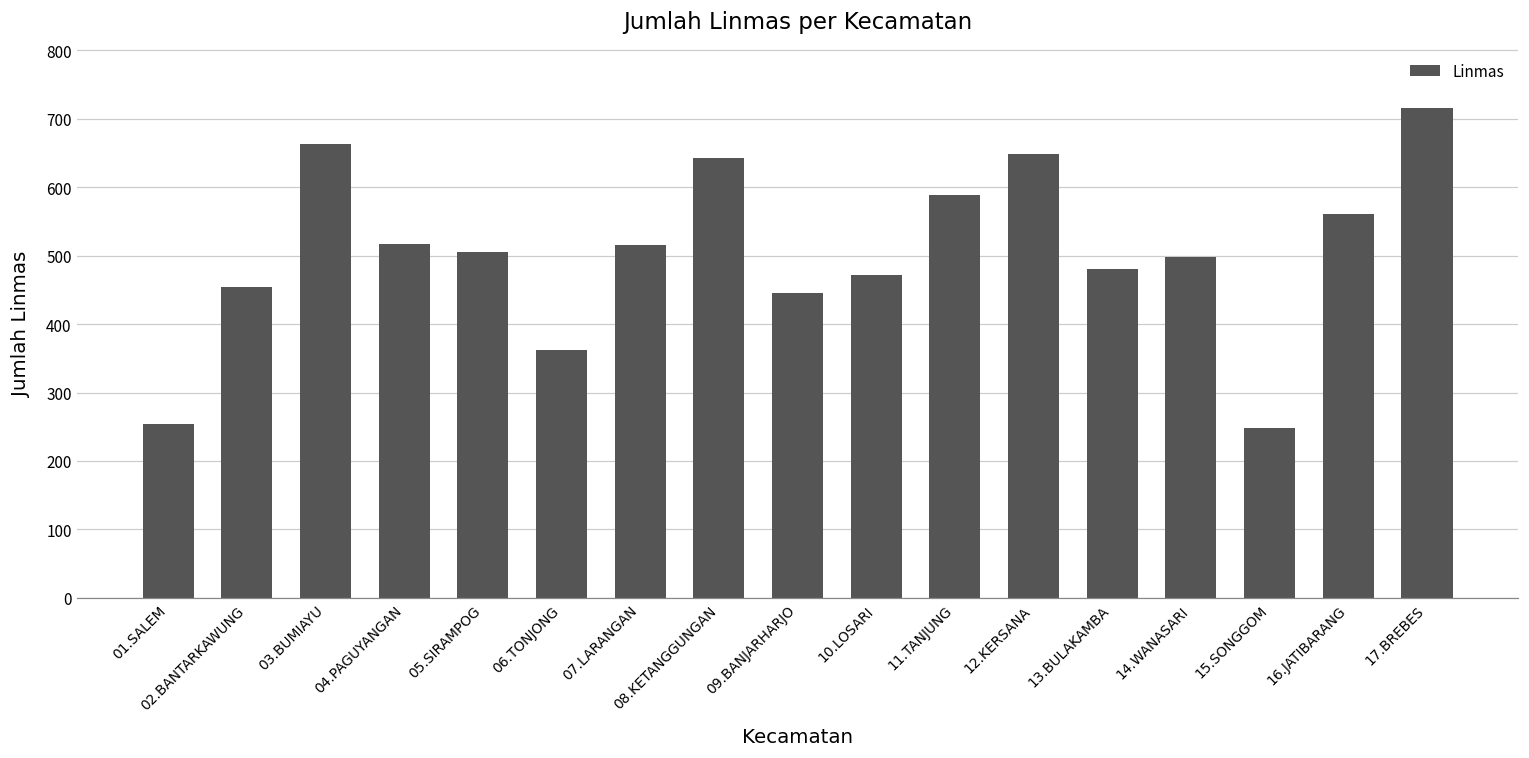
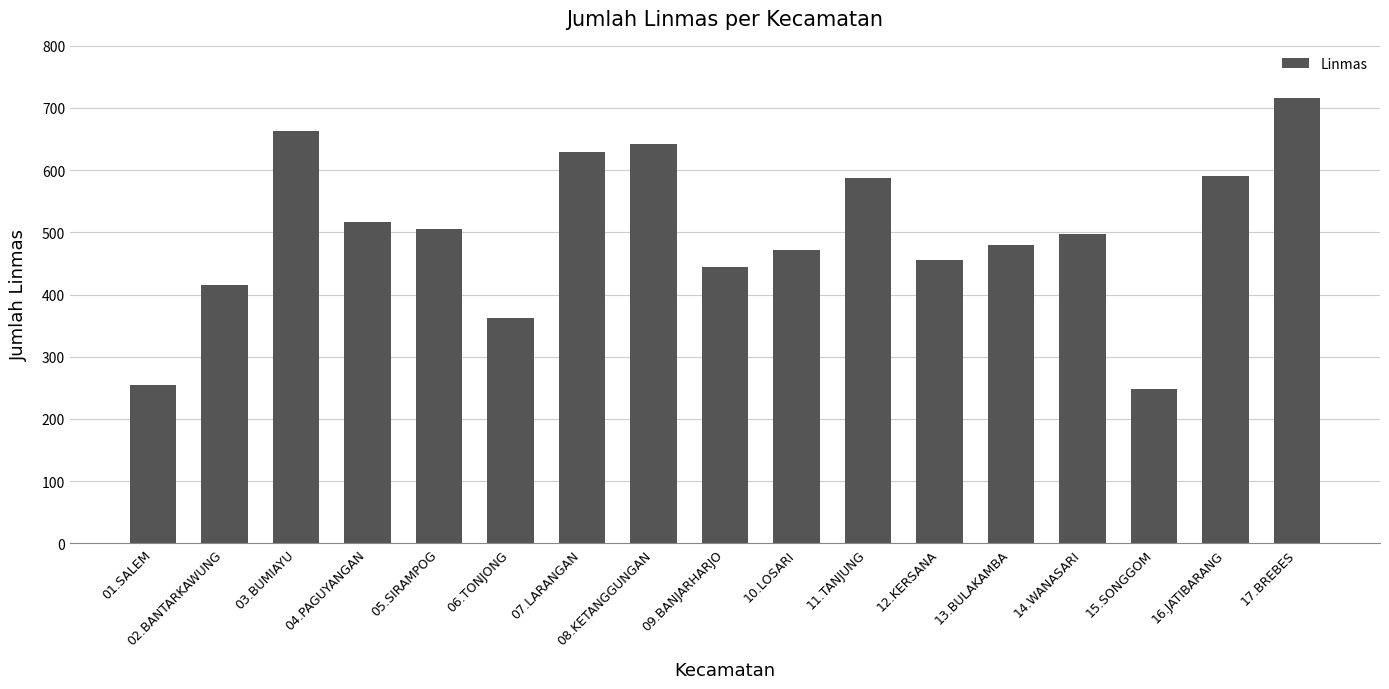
02.BANTARKAWUNG: 450 -> 420
07.LARANGAN: 520 -> 630
12.KERSANA: 650 -> 460
16.JATIBARANG: 560 -> 590
